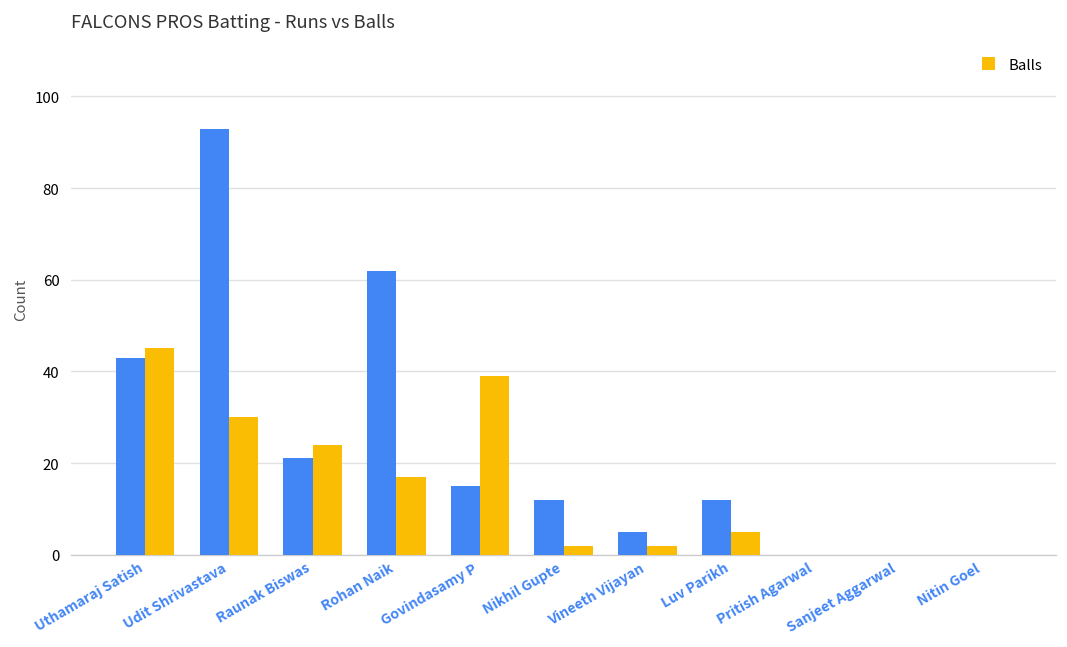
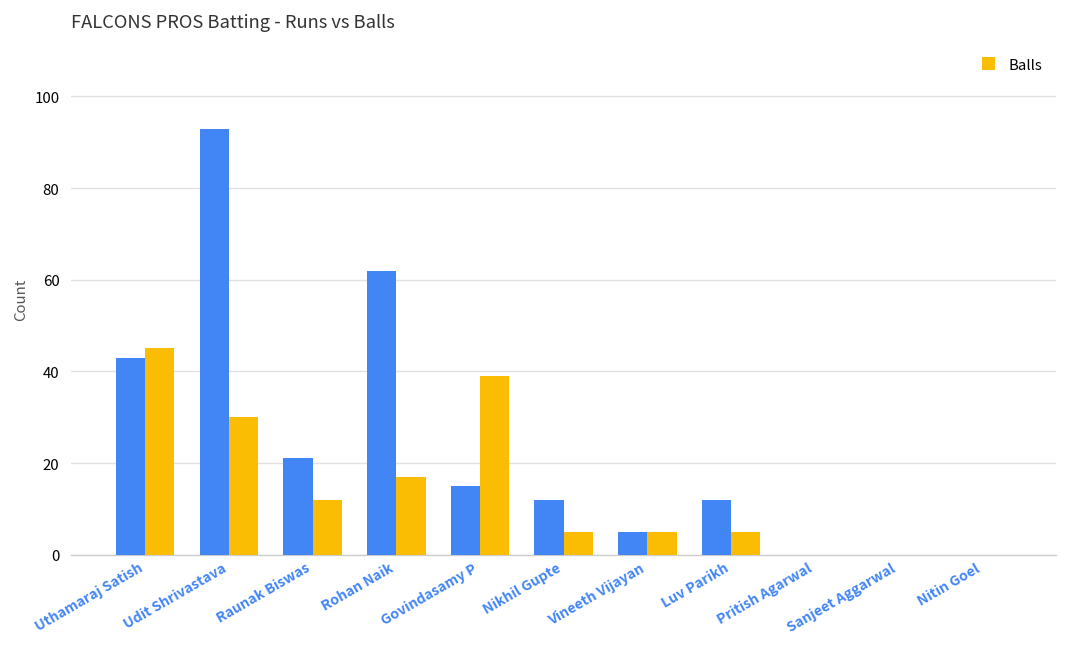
Balls, Raunak Biswas: 24 -> 12
Balls, Nikhil Gupte: 2 -> 5
Balls, Vineeth Vijayan: 2 -> 5
